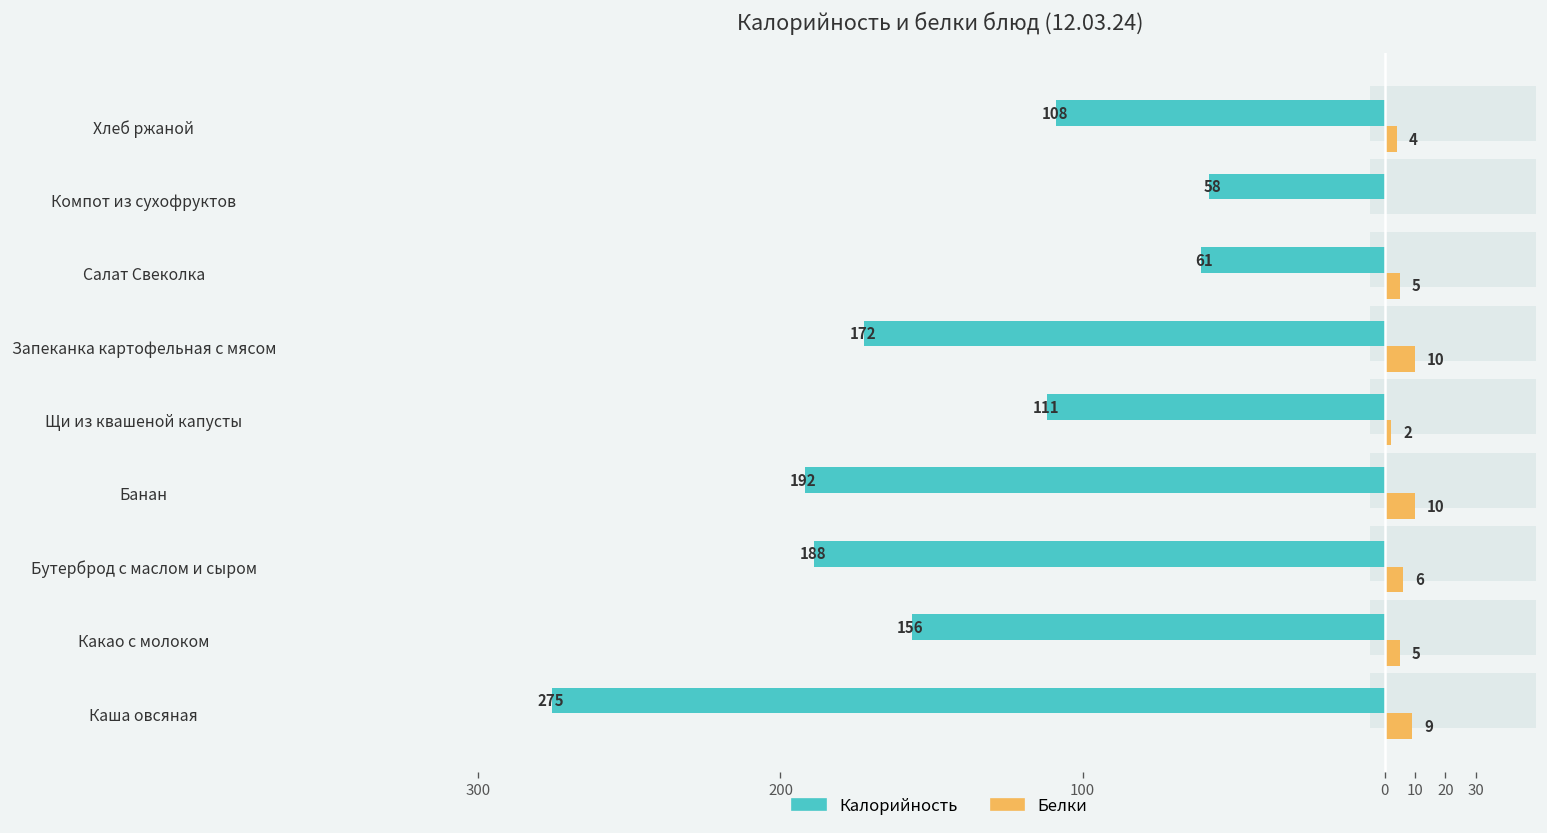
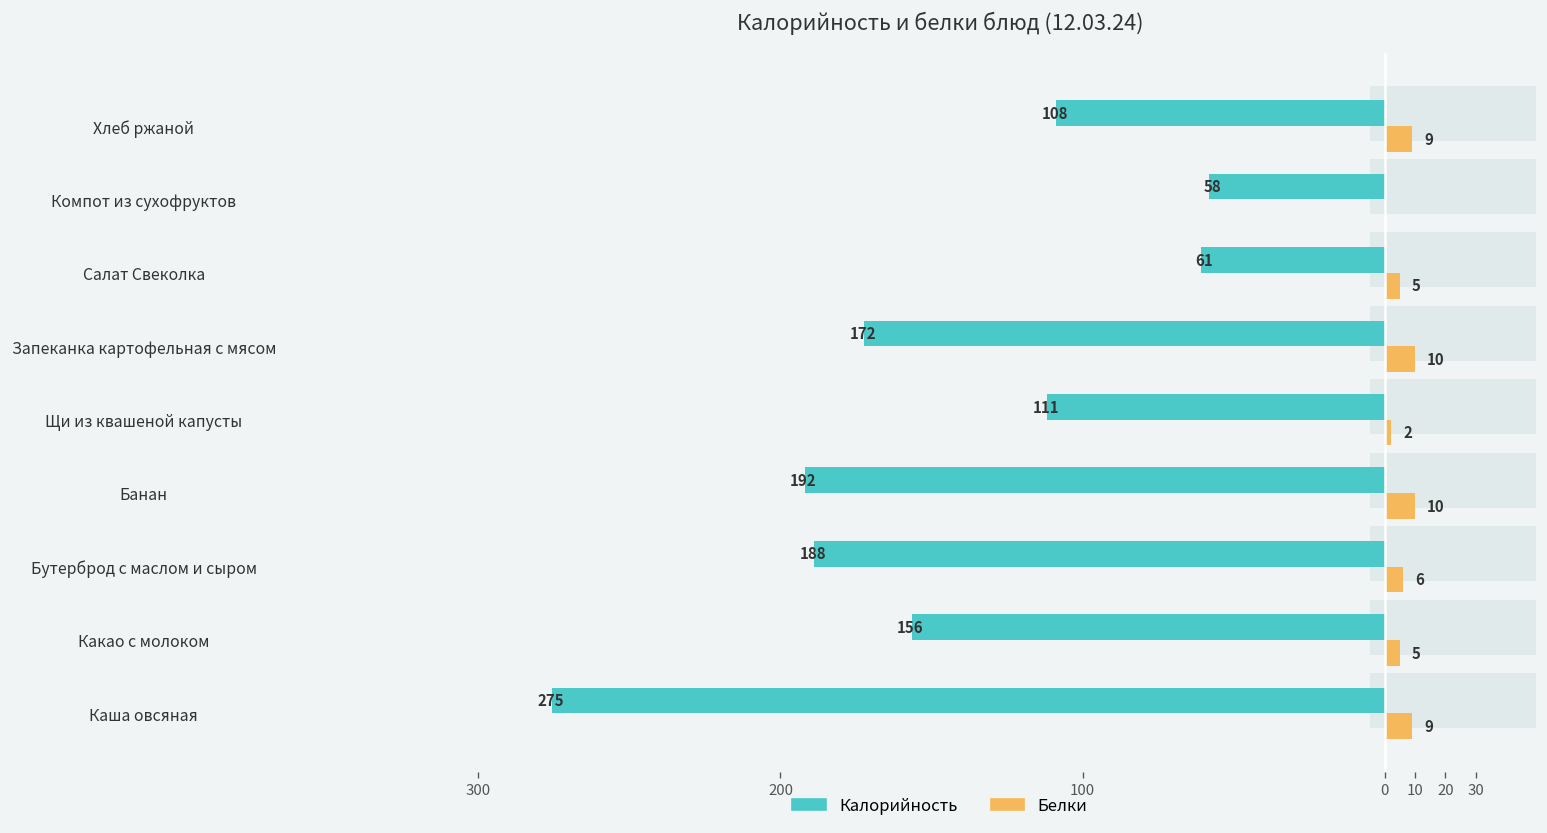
Белки, Хлеб ржаной: 4 -> 9
